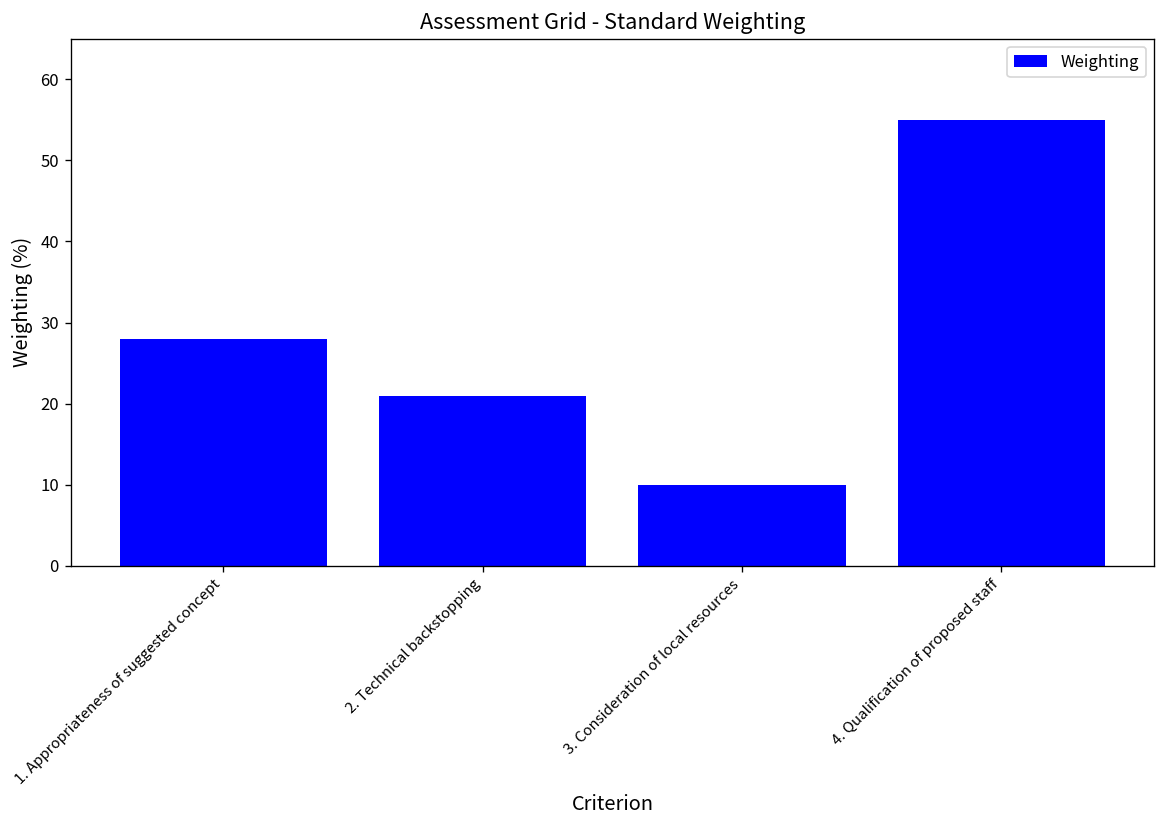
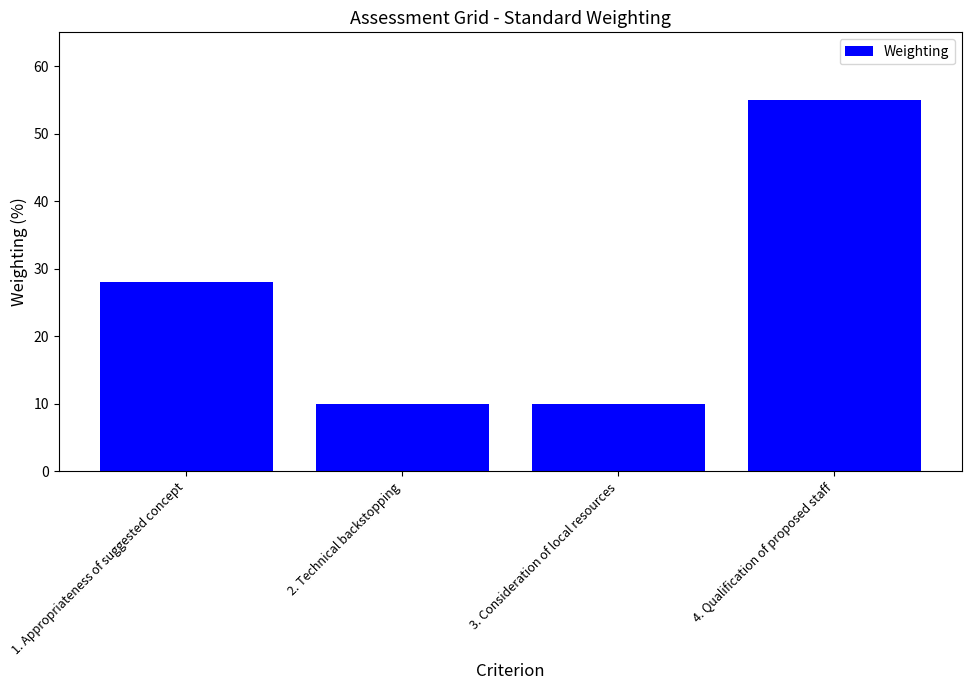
2. Technical backstopping: 21 -> 10
